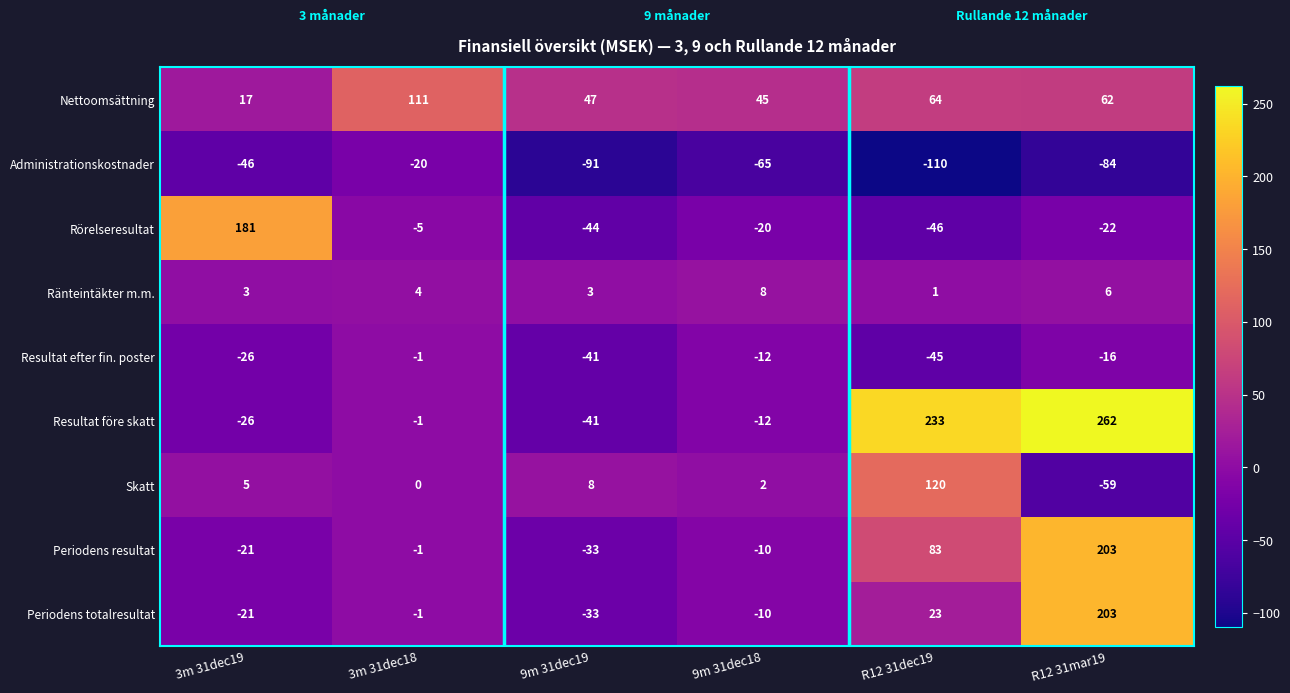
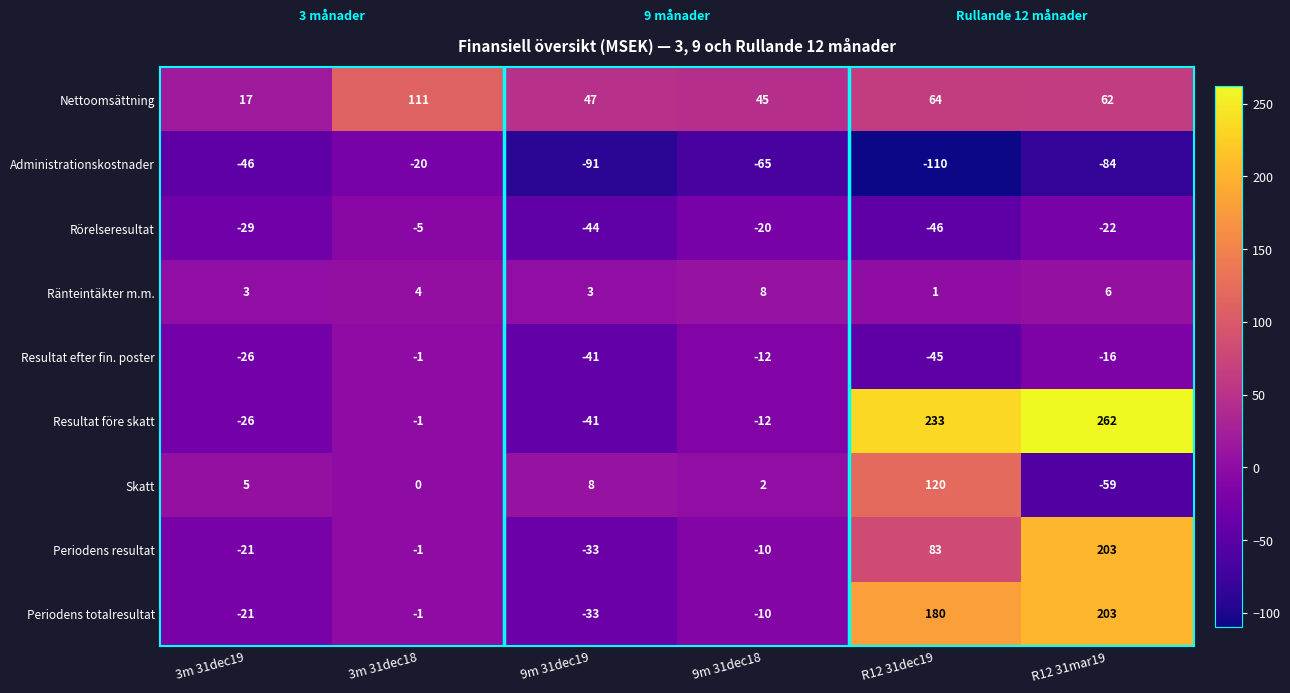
Rörelseresultat, 3m 31dec19: 181 -> -29
Periodens totalresultat, R12 31dec19: 23 -> 180
